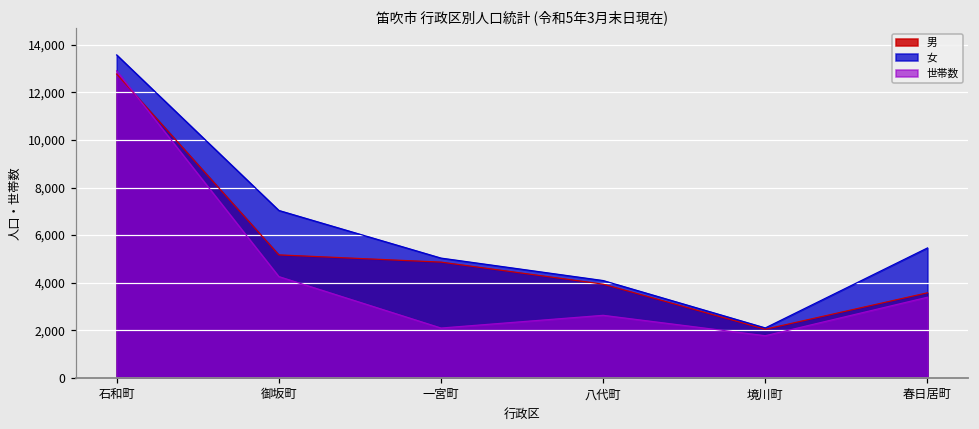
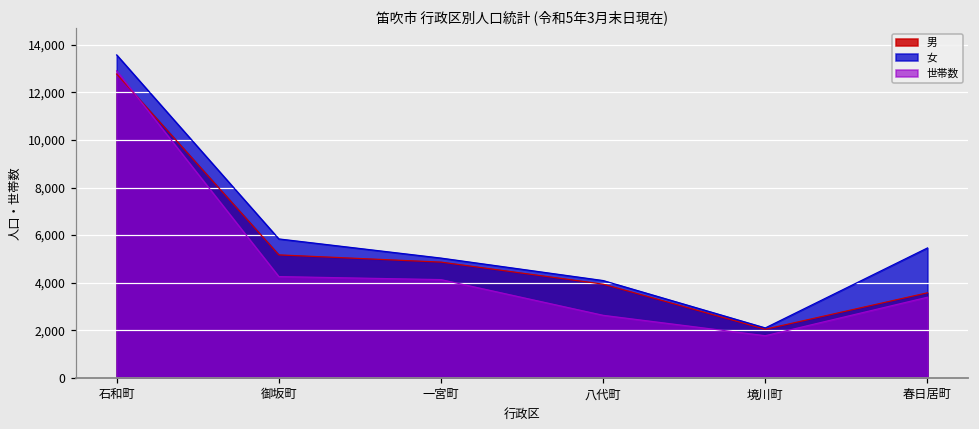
女, 御坂町: 7,000 -> 5,800
世帯数, 一宮町: 2,100 -> 4,100
